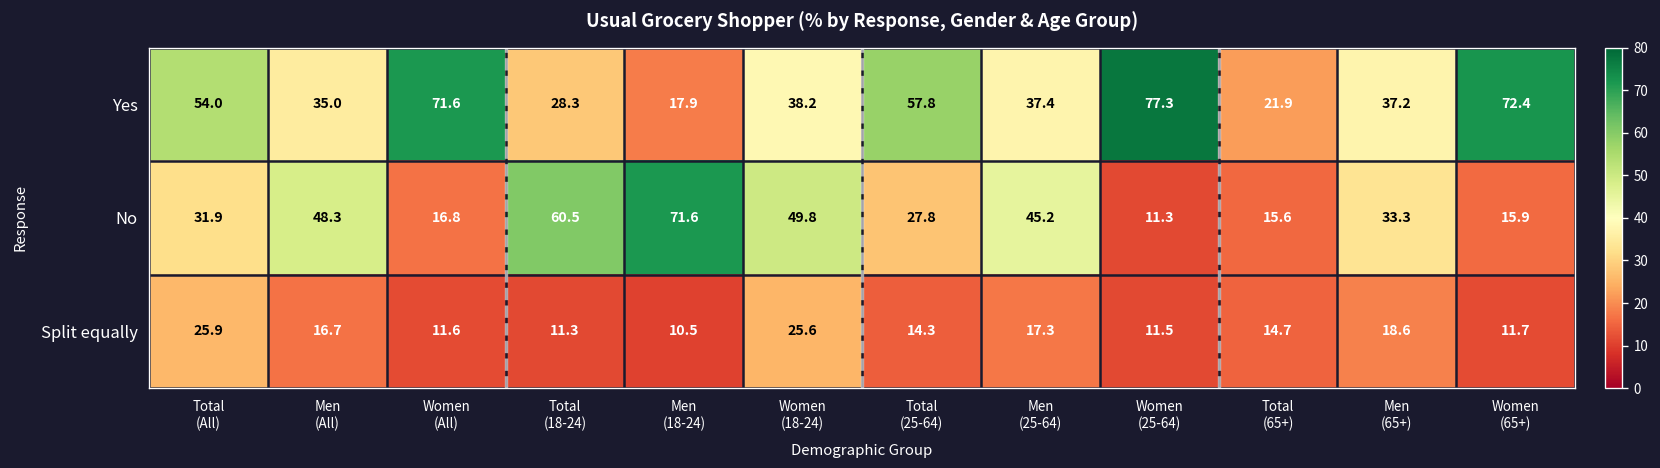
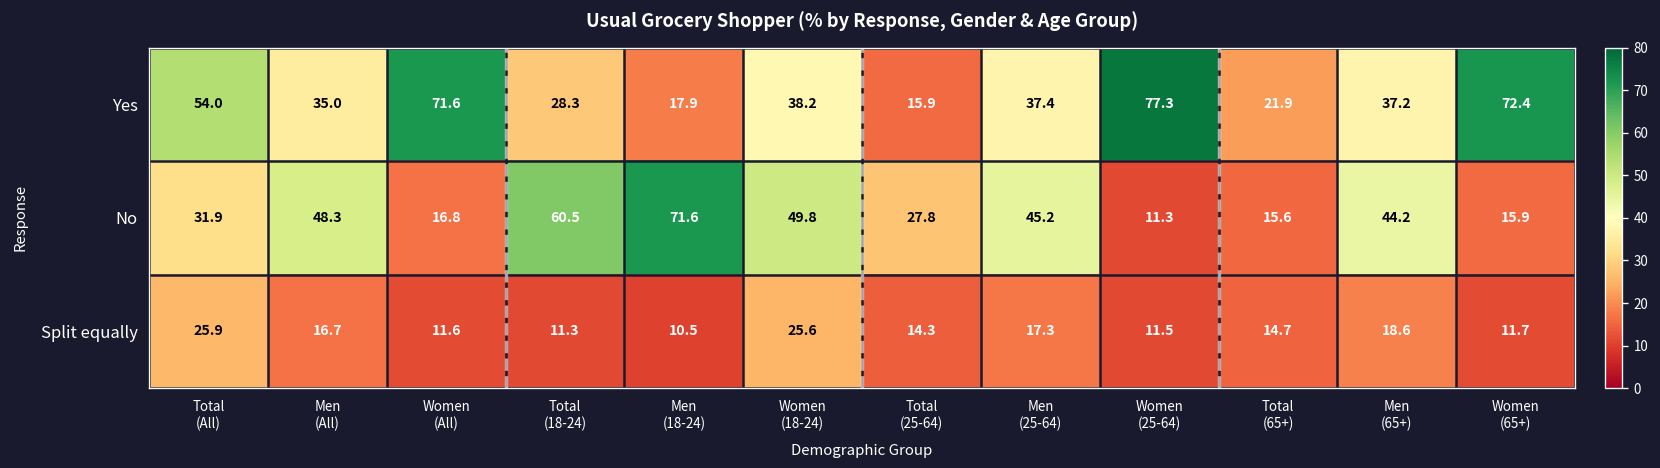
Yes, Total (25-64): 57.8 -> 15.9
No, Men (65+): 33.3 -> 44.2
